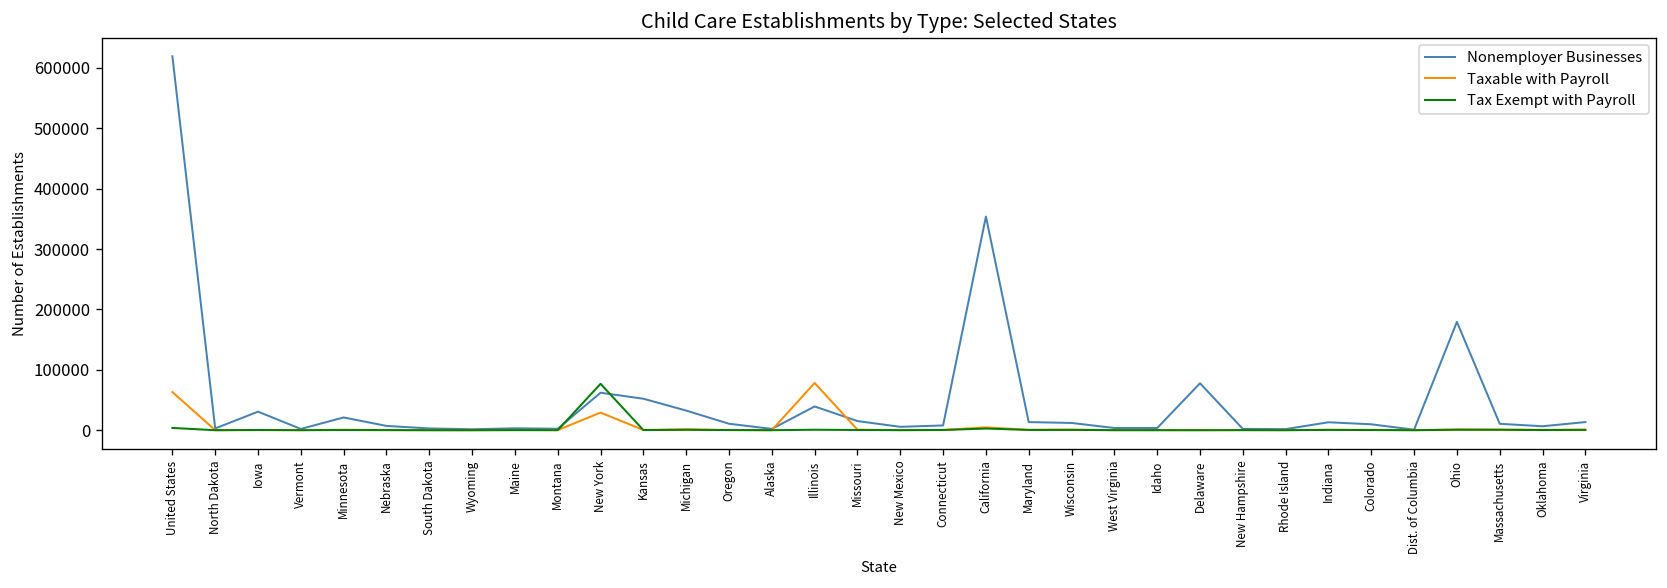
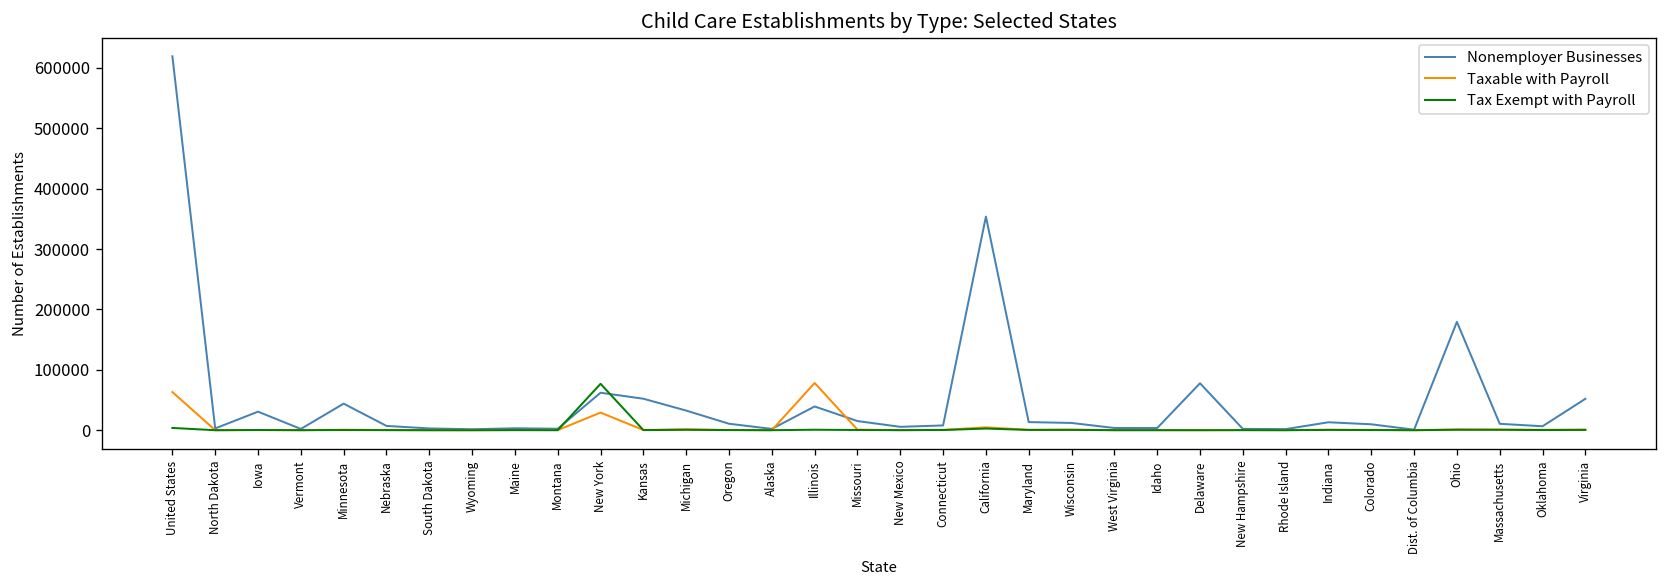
Nonemployer Businesses, Minnesota: 20000 -> 40000
Nonemployer Businesses, Virginia: 10000 -> 50000
